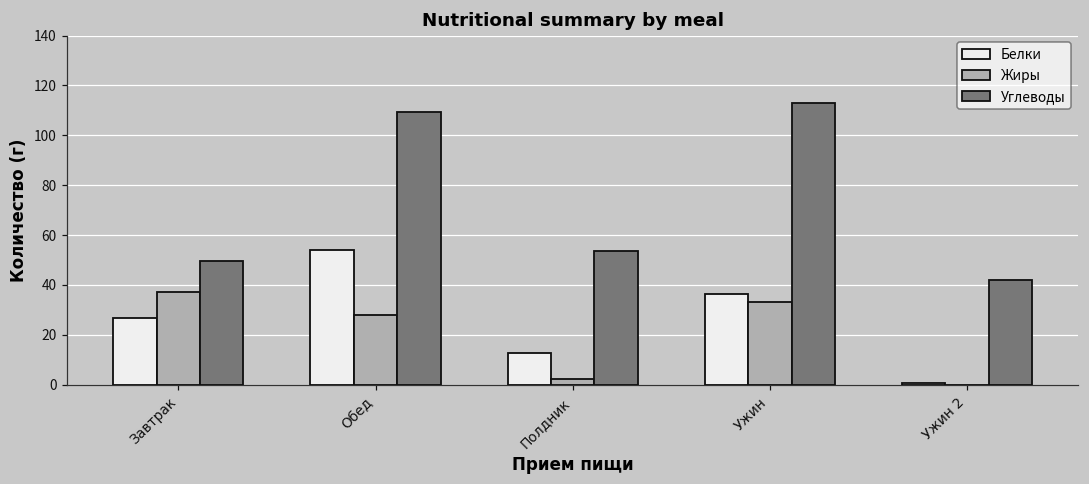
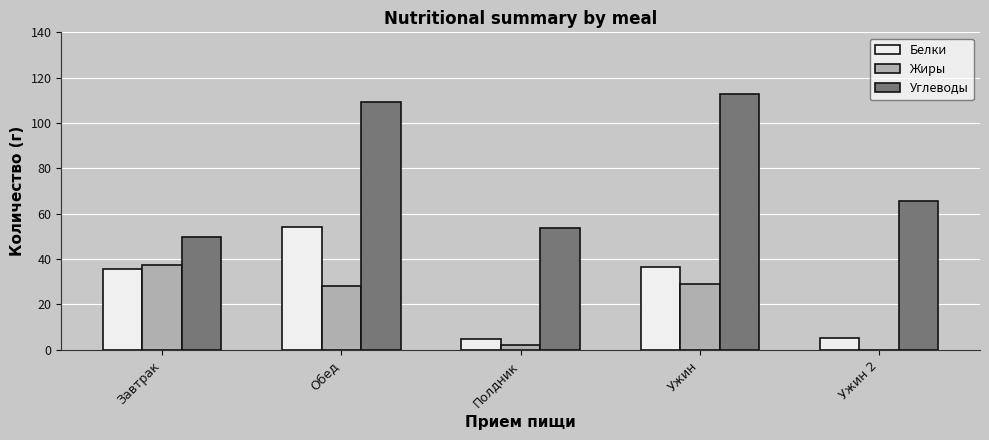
Белки, Завтрак: 27 -> 36
Белки, Полдник: 13 -> 5
Жиры, Ужин: 33 -> 29
Белки, Ужин 2: 1 -> 5
Углеводы, Ужин 2: 42 -> 66
